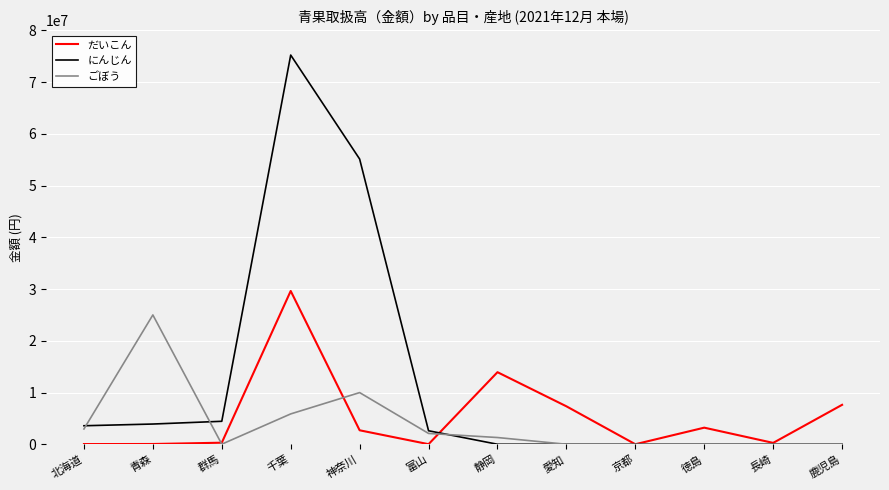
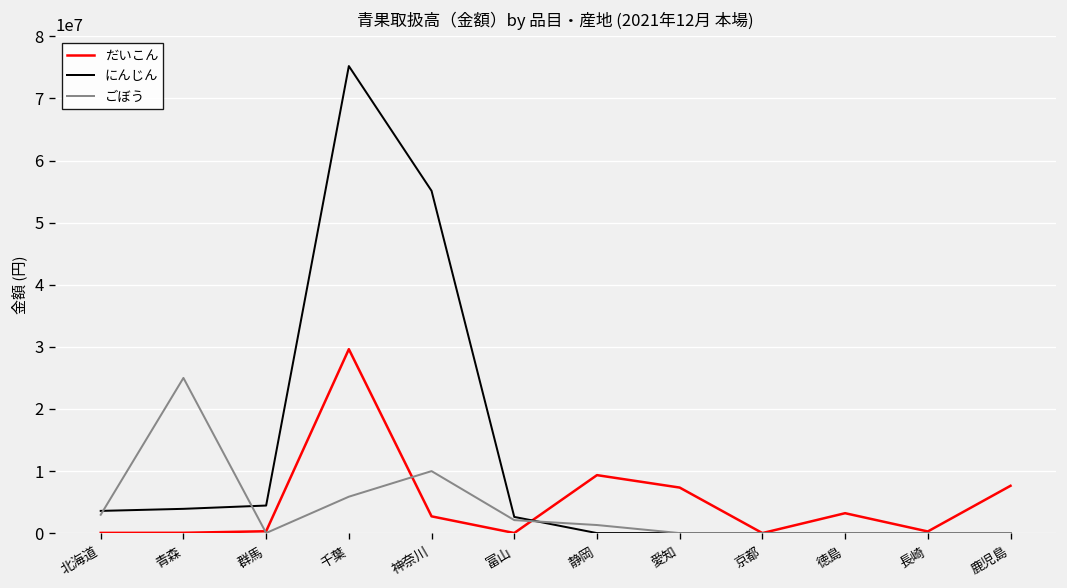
だいこん, 静岡: 14000000 -> 9000000
